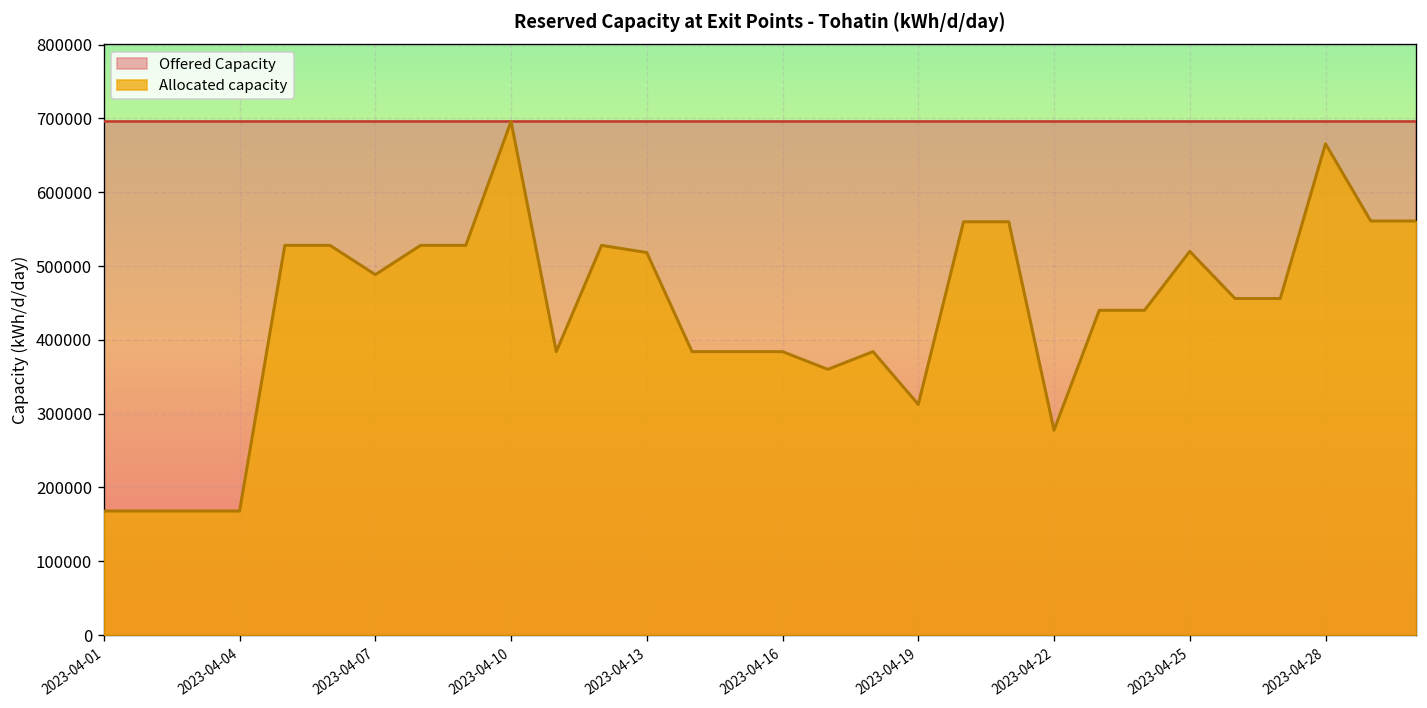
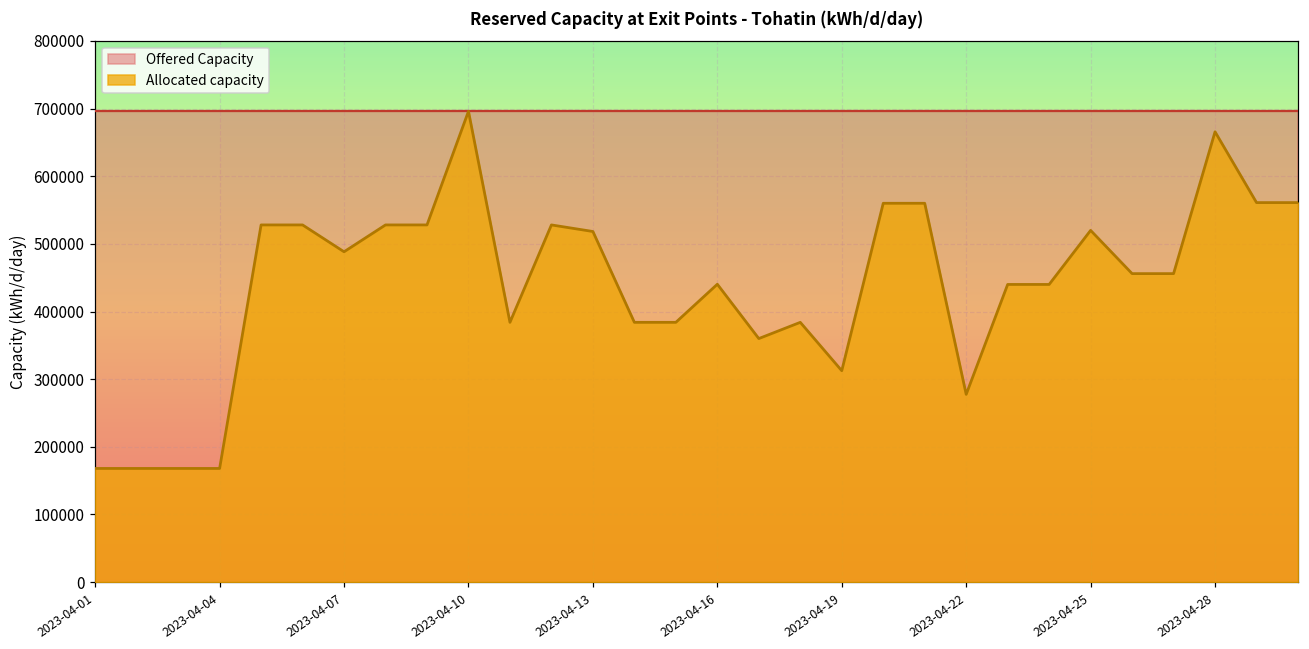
Allocated capacity, 2023-04-16: 380000 -> 440000
